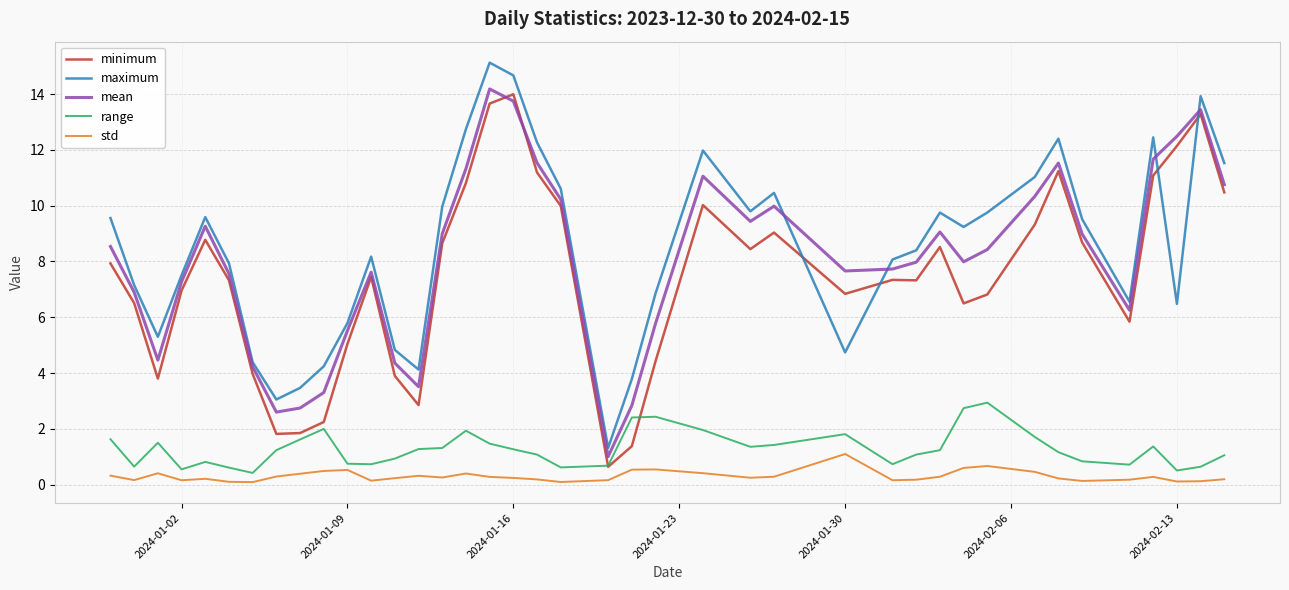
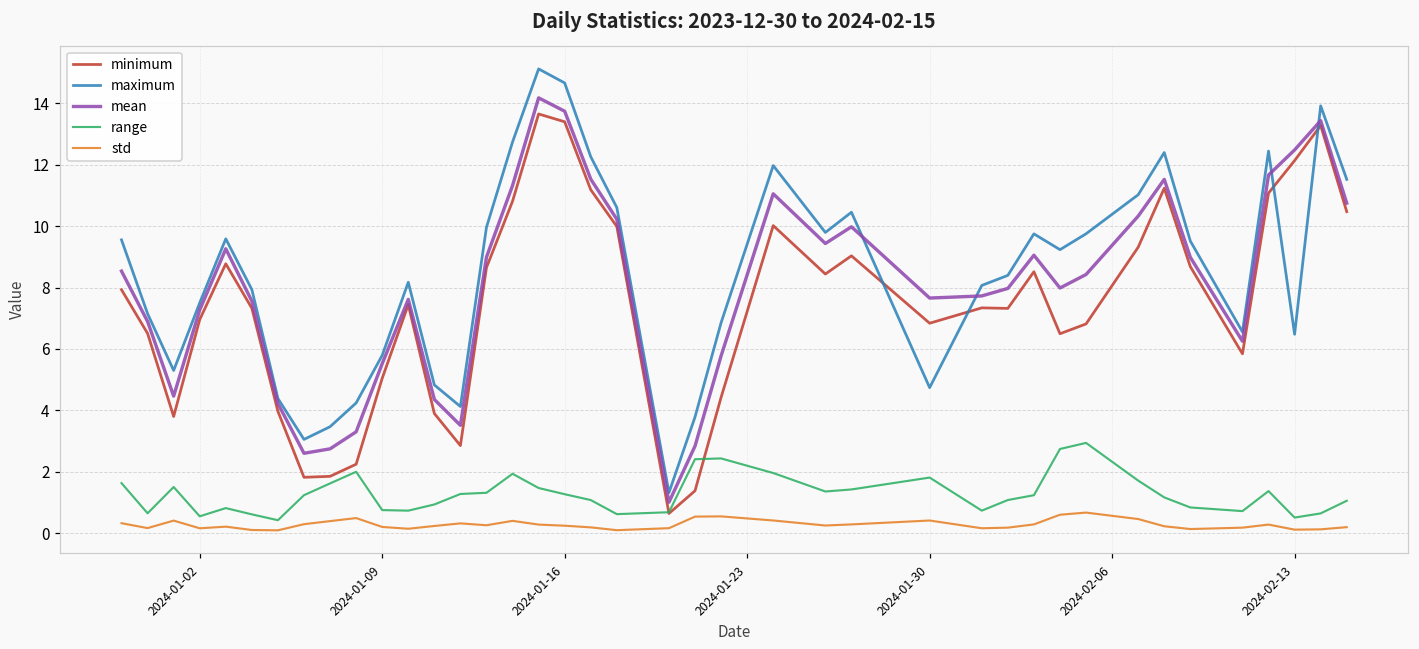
std, 2024-01-09: 0.5 -> 0.2
minimum, 2024-01-16: 14.0 -> 13.4
std, 2024-01-30: 1.1 -> 0.4
